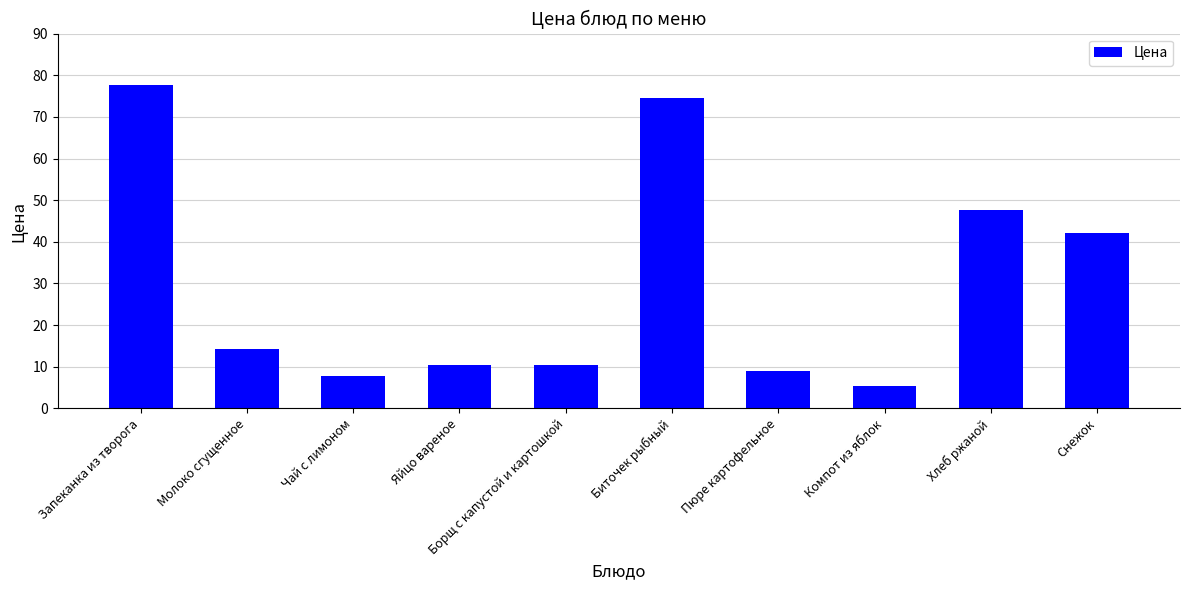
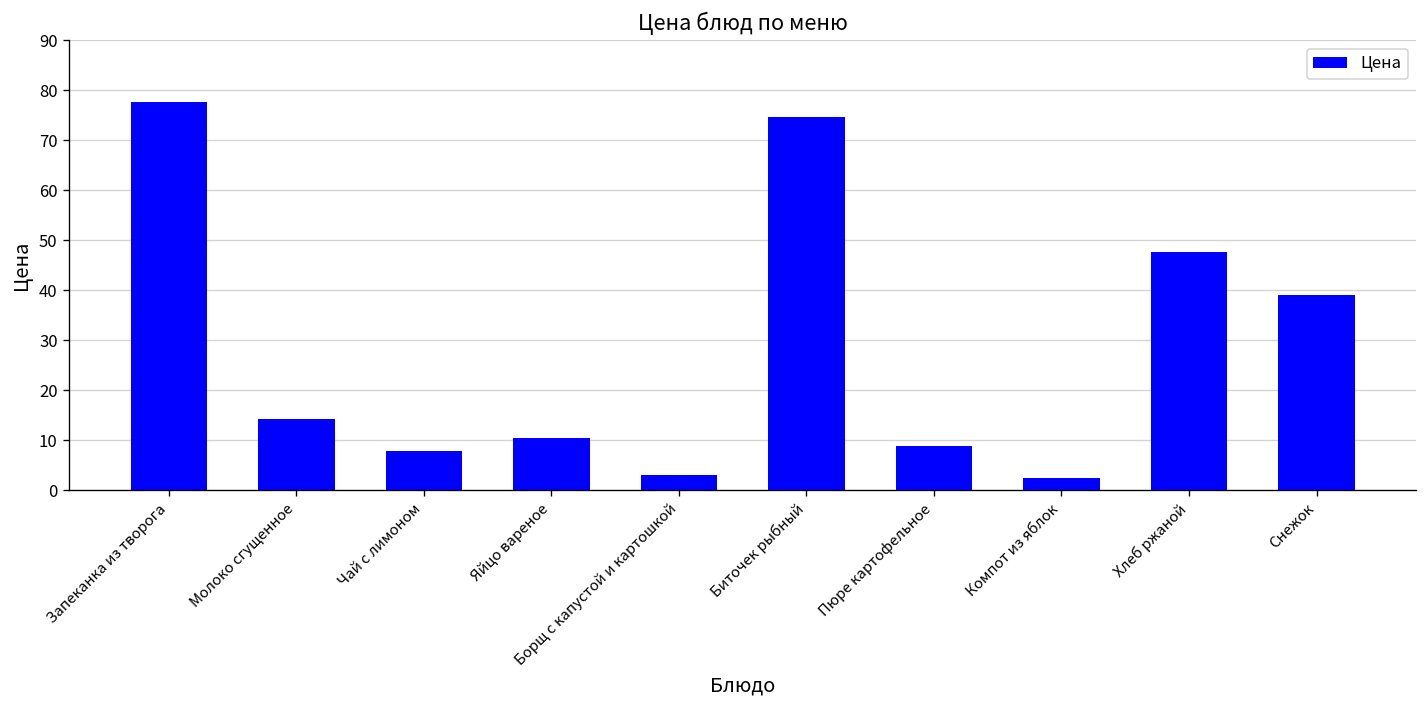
Борщ с капустой и картошкой: 10 -> 3
Компот из яблок: 5 -> 3
Снежок: 42 -> 39
